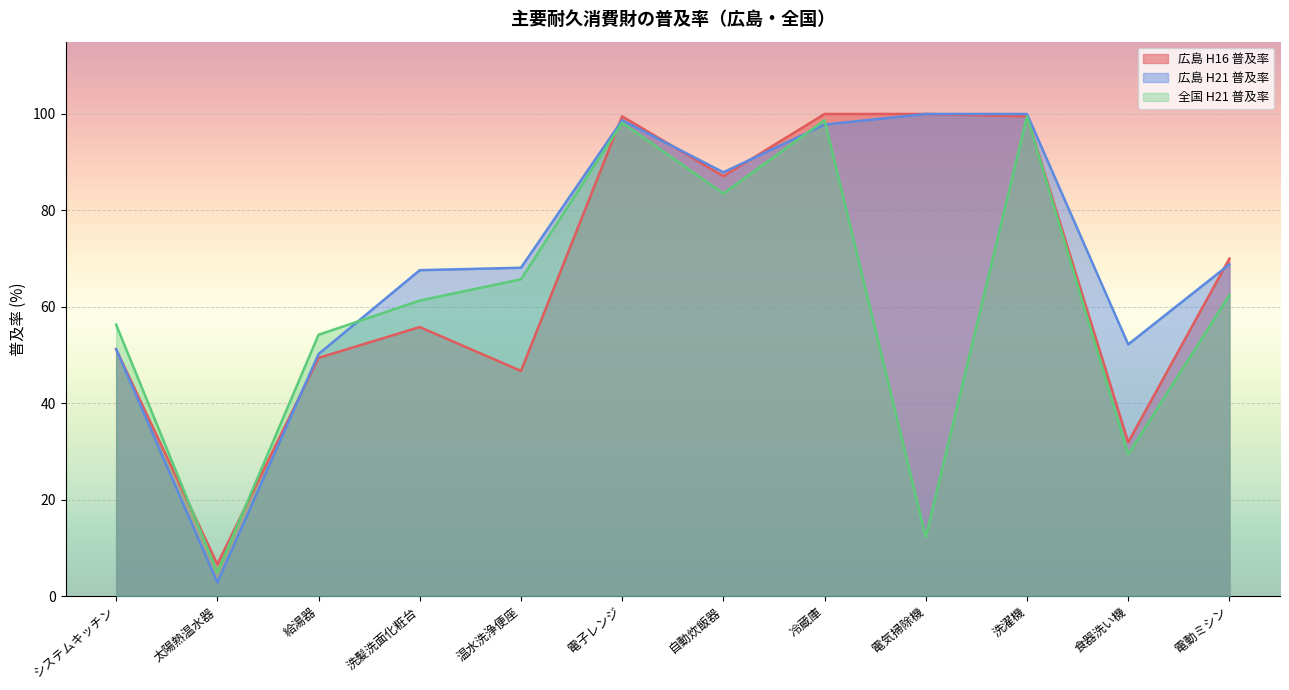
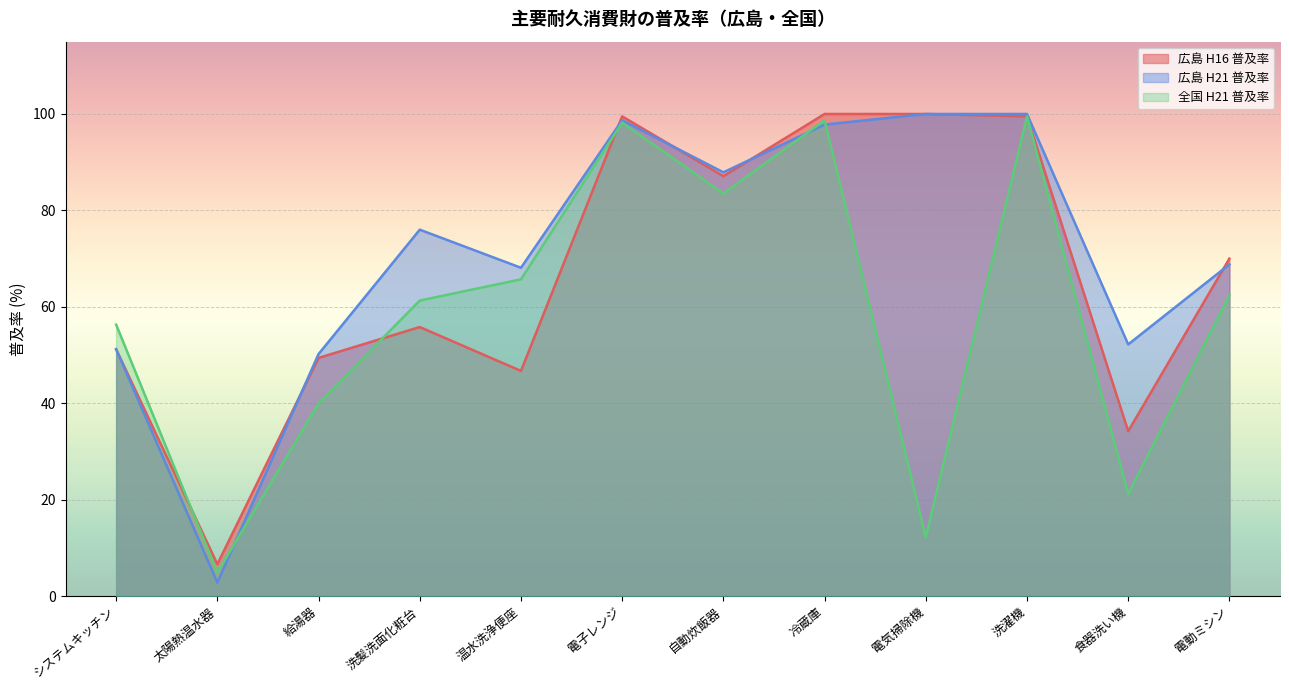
全国 H21 普及率, 給湯器: 54 -> 40
広島 H21 普及率, 洗髪洗面化粧台: 68 -> 76
広島 H16 普及率, 食器洗い機: 32 -> 34
全国 H21 普及率, 食器洗い機: 29 -> 21
